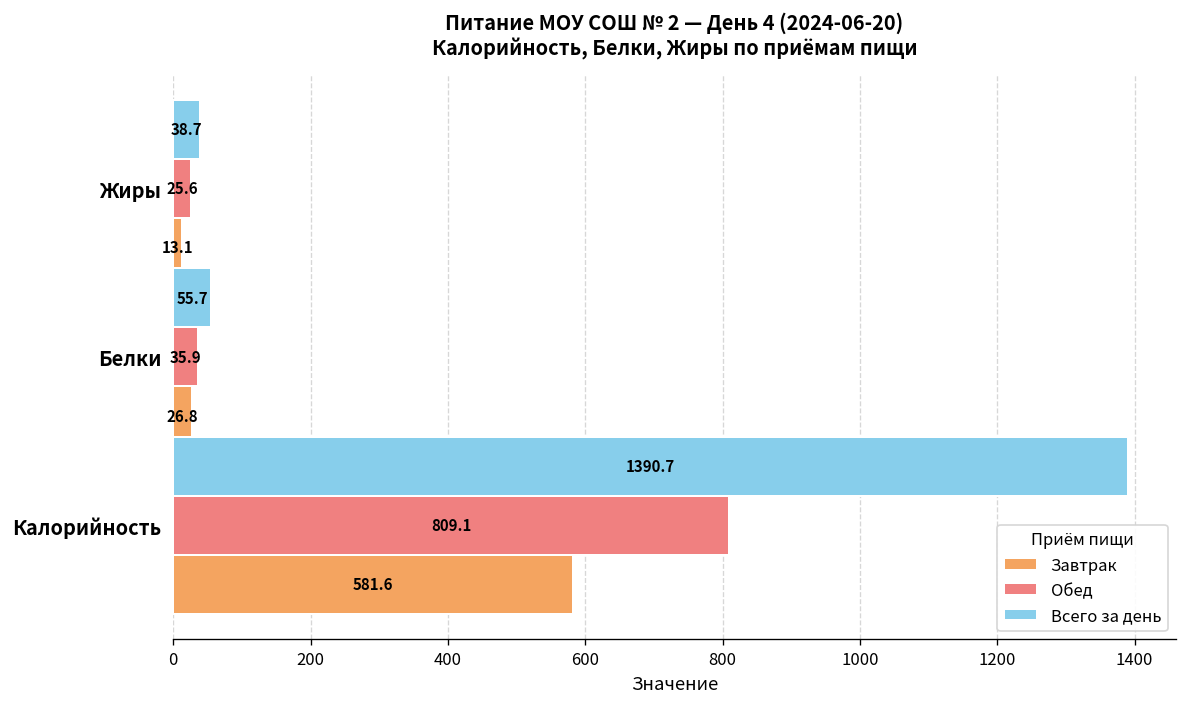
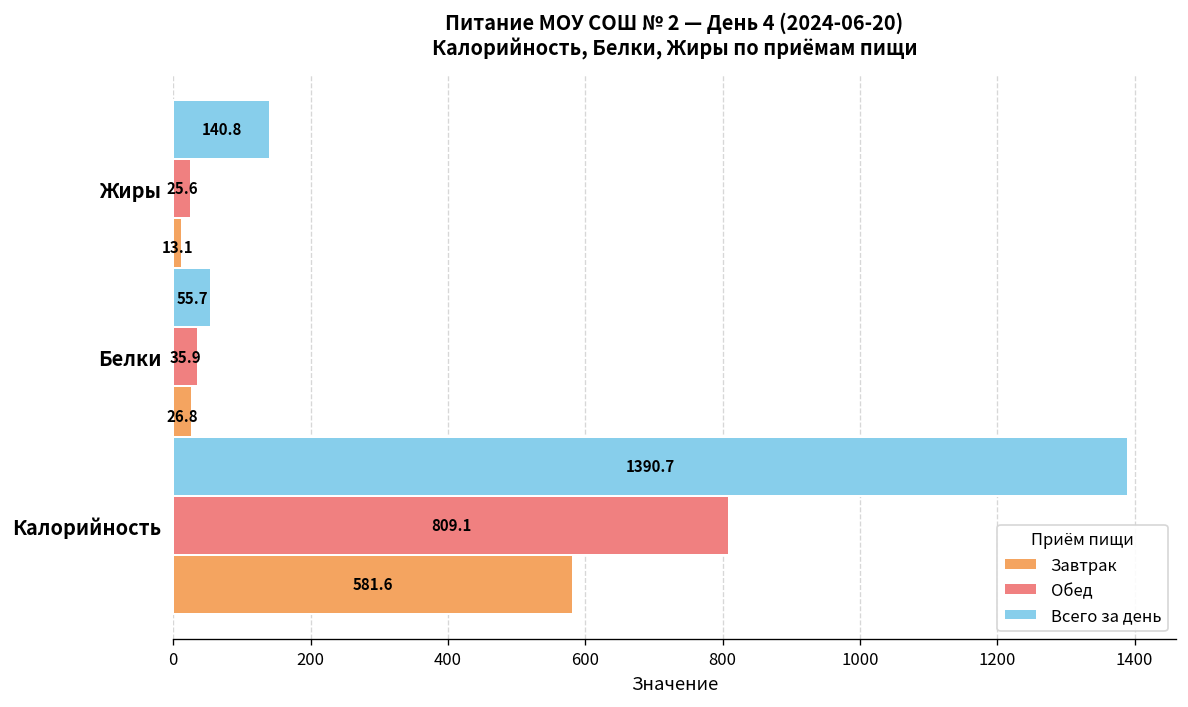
Всего за день, Жиры: 38.7 -> 140.8
